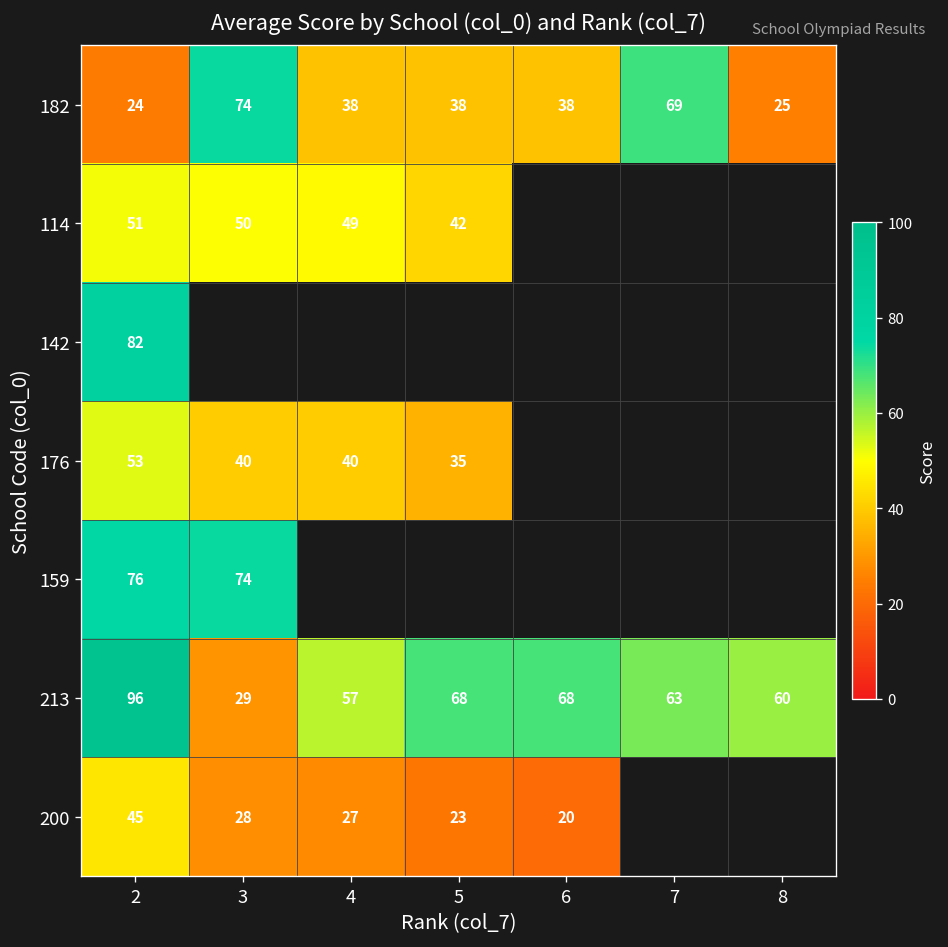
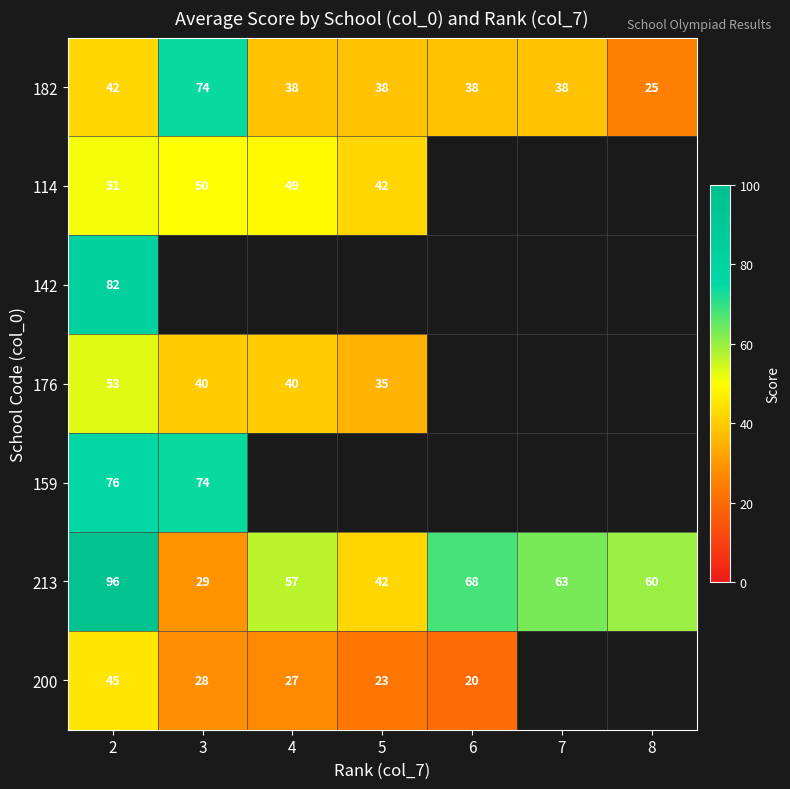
182, 2: 24 -> 42
182, 7: 69 -> 38
213, 5: 68 -> 42
